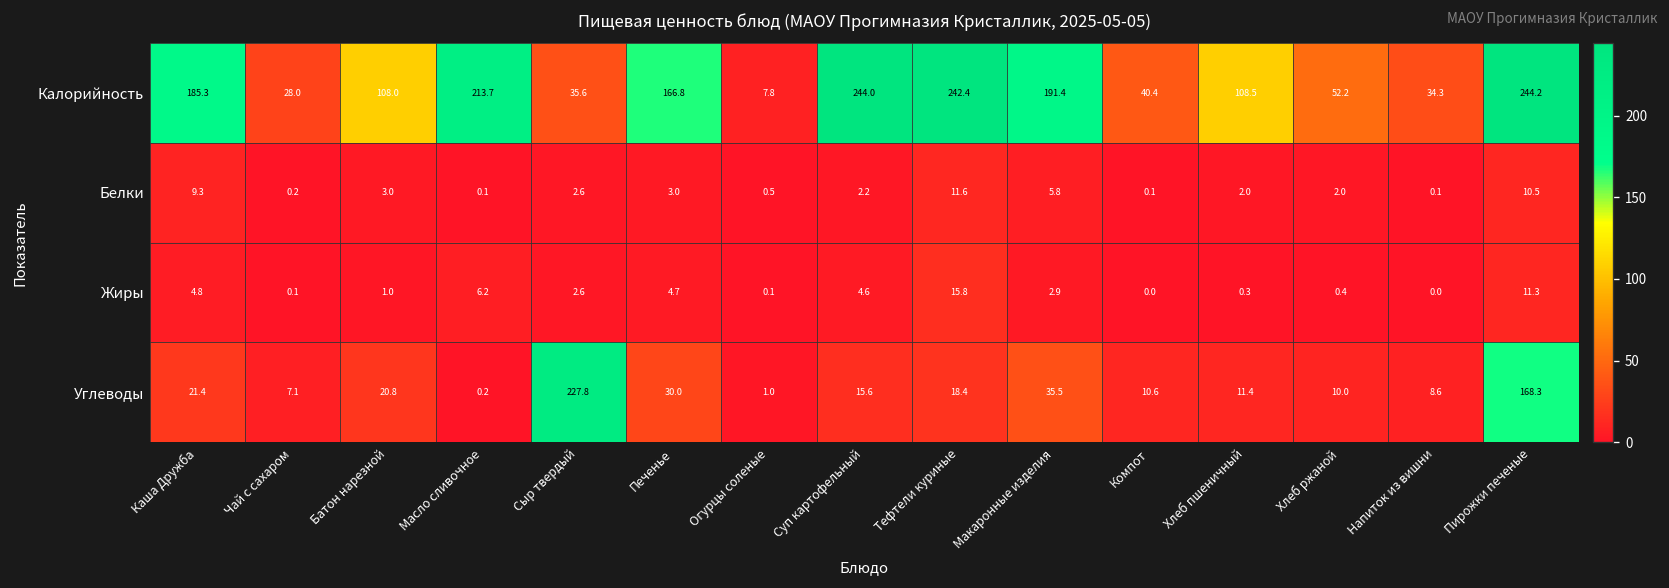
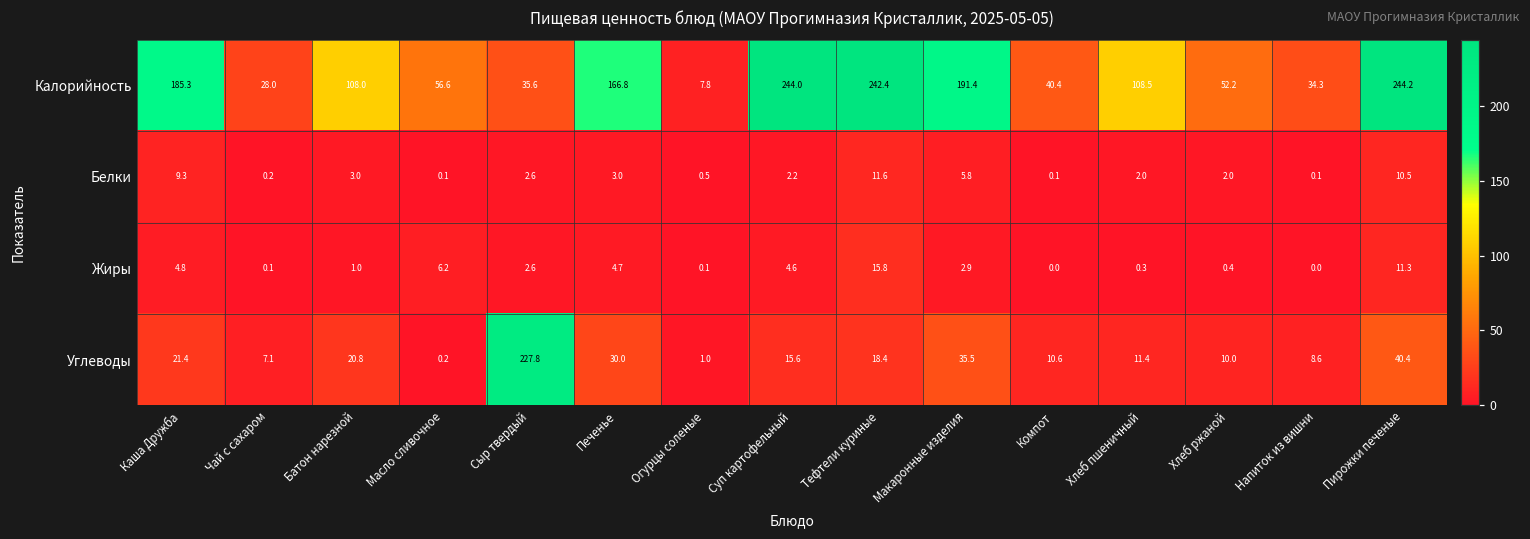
Калорийность, Масло сливочное: 213.7 -> 56.6
Углеводы, Пирожки печеные: 168.3 -> 40.4
